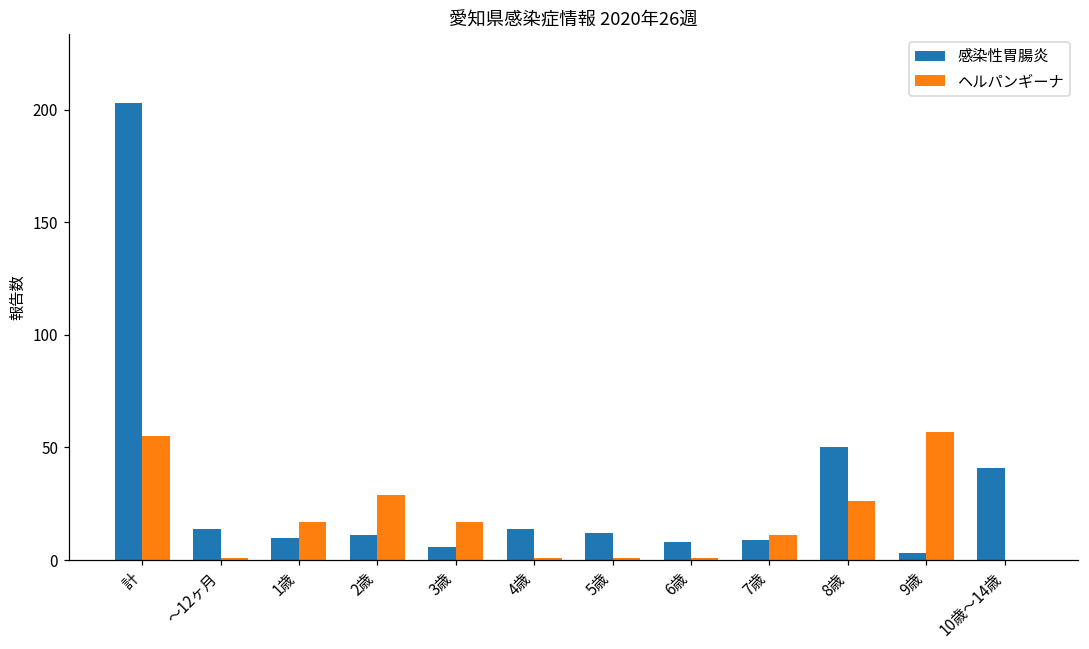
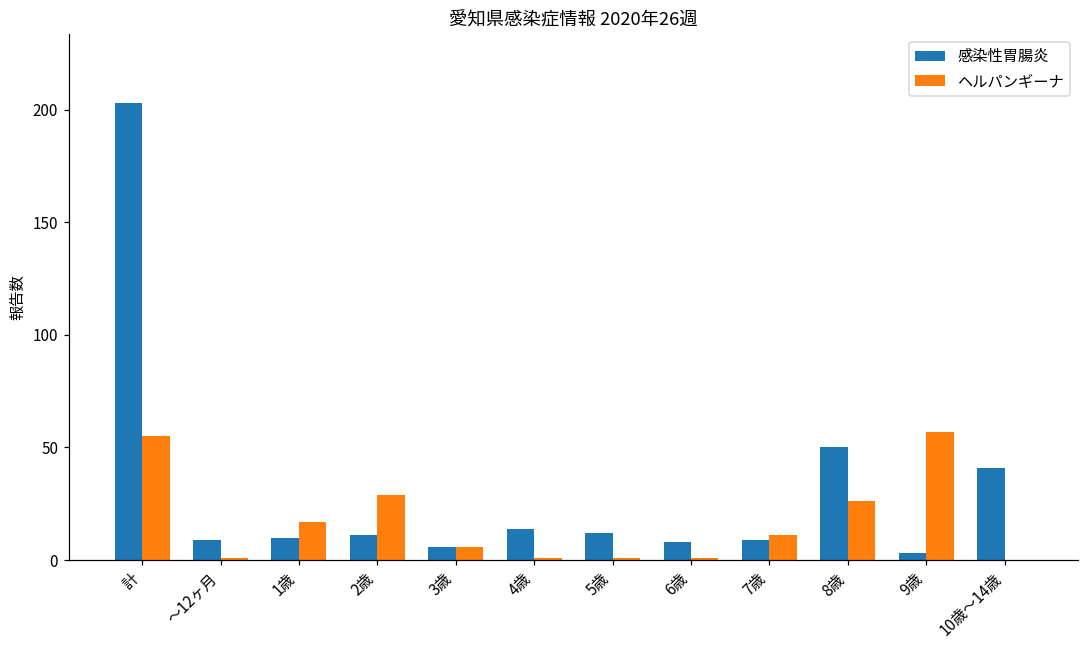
感染性胃腸炎, ～12ヶ月: 14 -> 9
ヘルパンギーナ, 3歳: 17 -> 6
